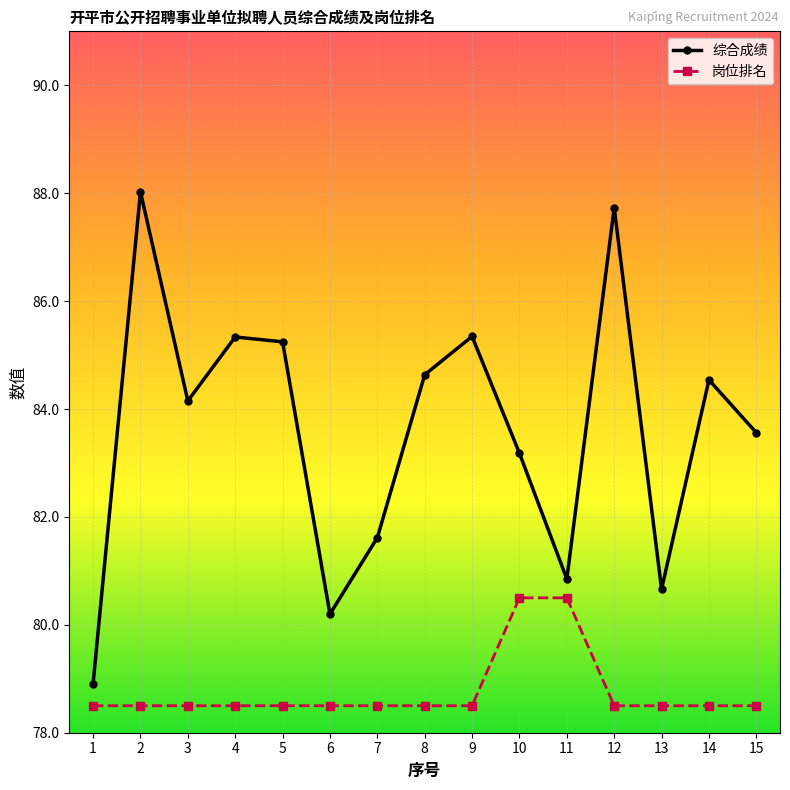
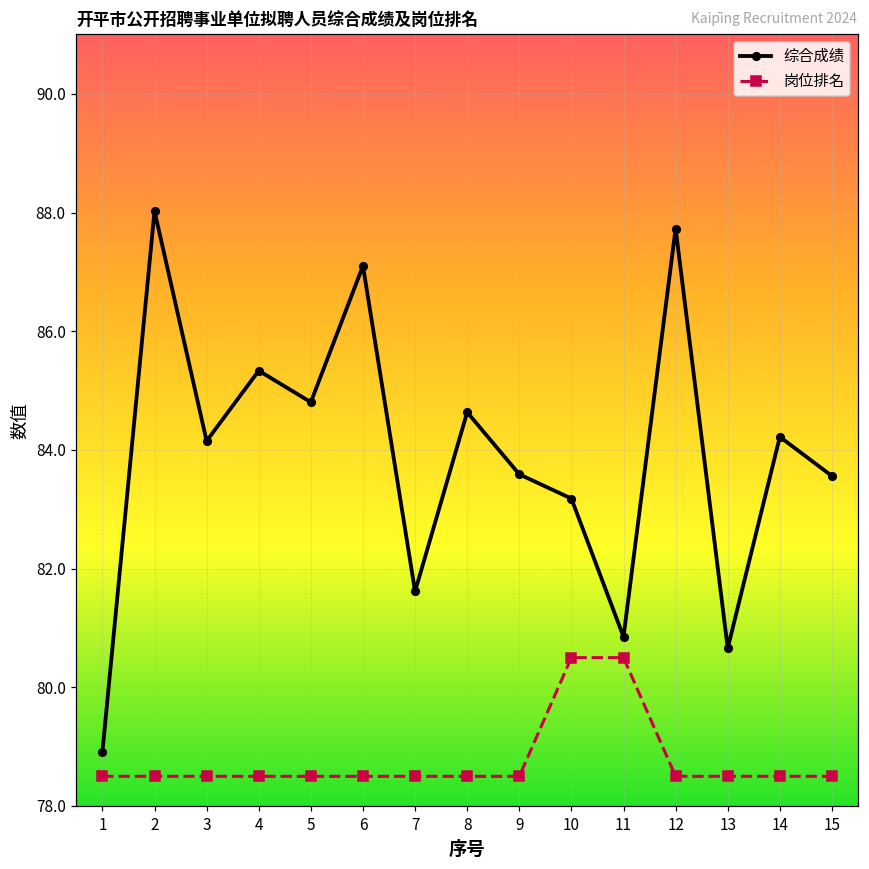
综合成绩, 5: 85.2 -> 84.8
综合成绩, 6: 80.2 -> 87.1
综合成绩, 9: 85.3 -> 83.6
综合成绩, 14: 84.5 -> 84.2
